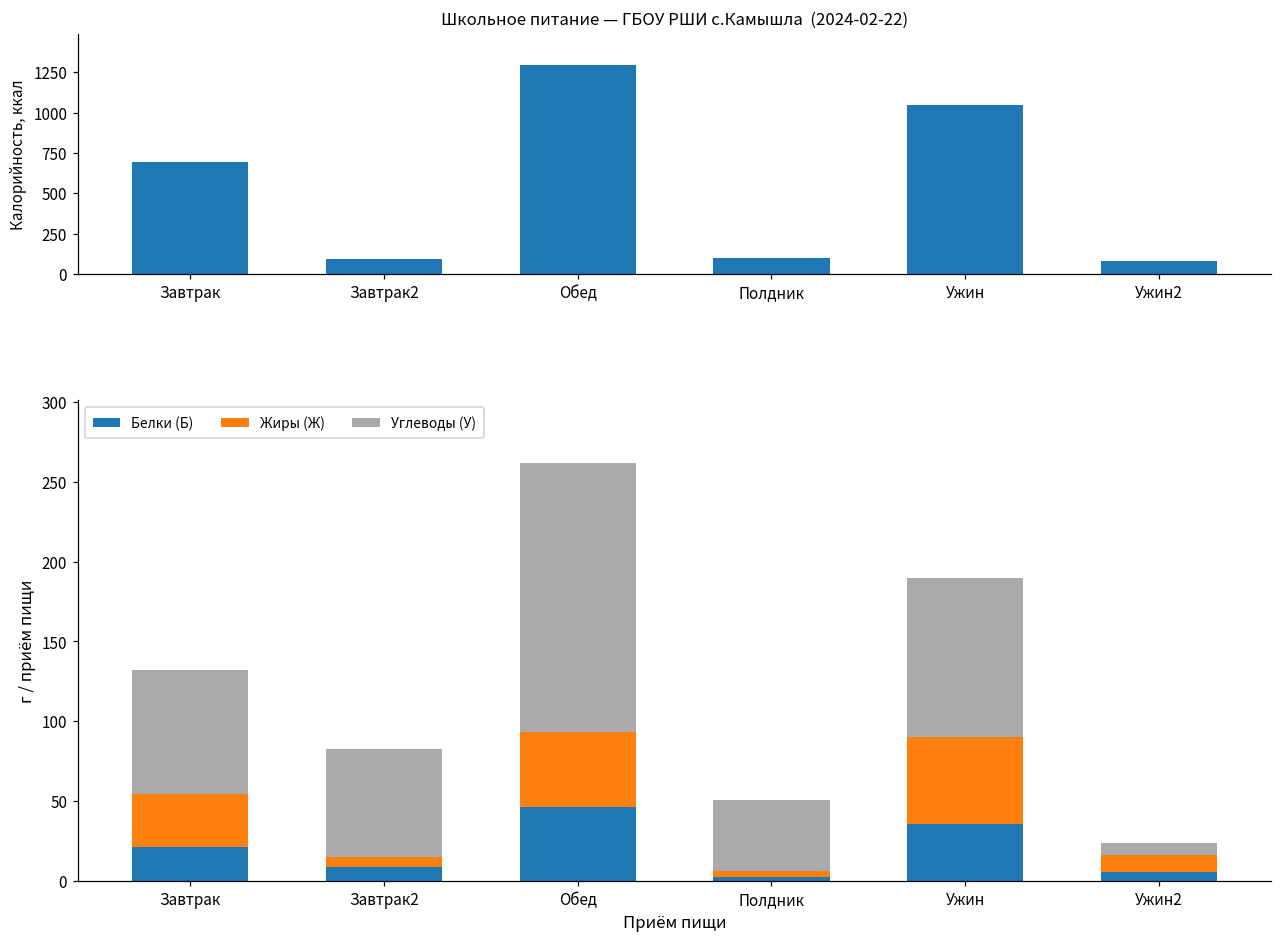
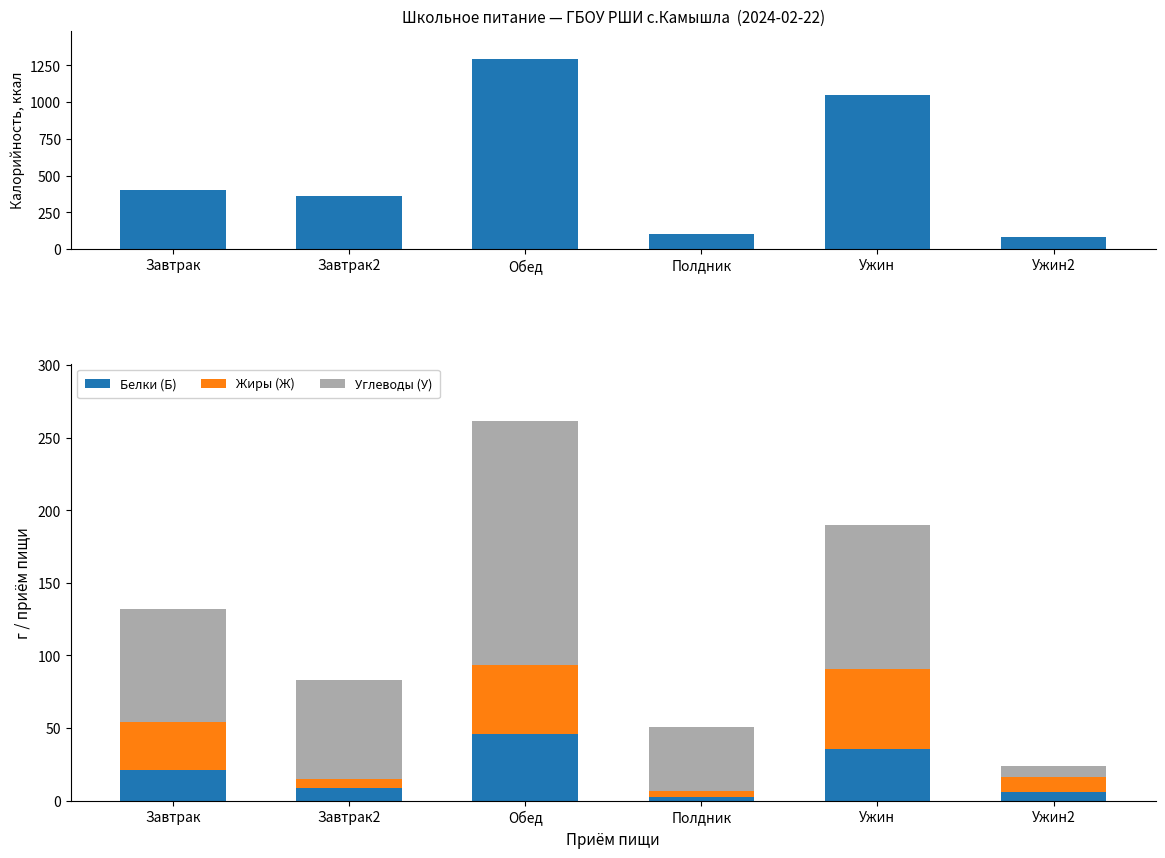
Школьное питание — ГБОУ РШИ с.Камышла (2024-02-22), Завтрак: 690 -> 400
Школьное питание — ГБОУ РШИ с.Камышла (2024-02-22), Завтрак2: 100 -> 360
